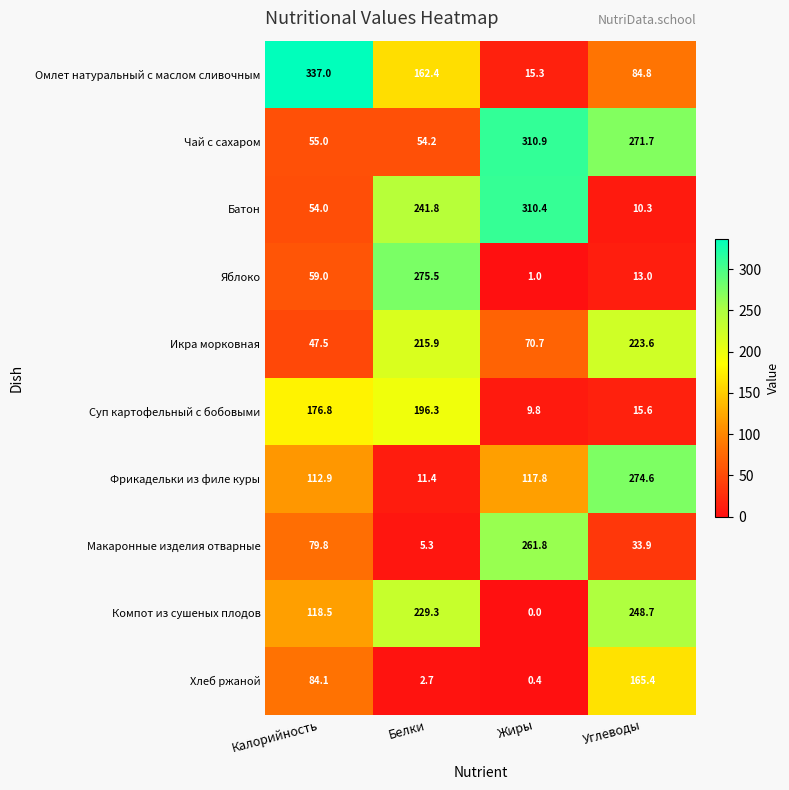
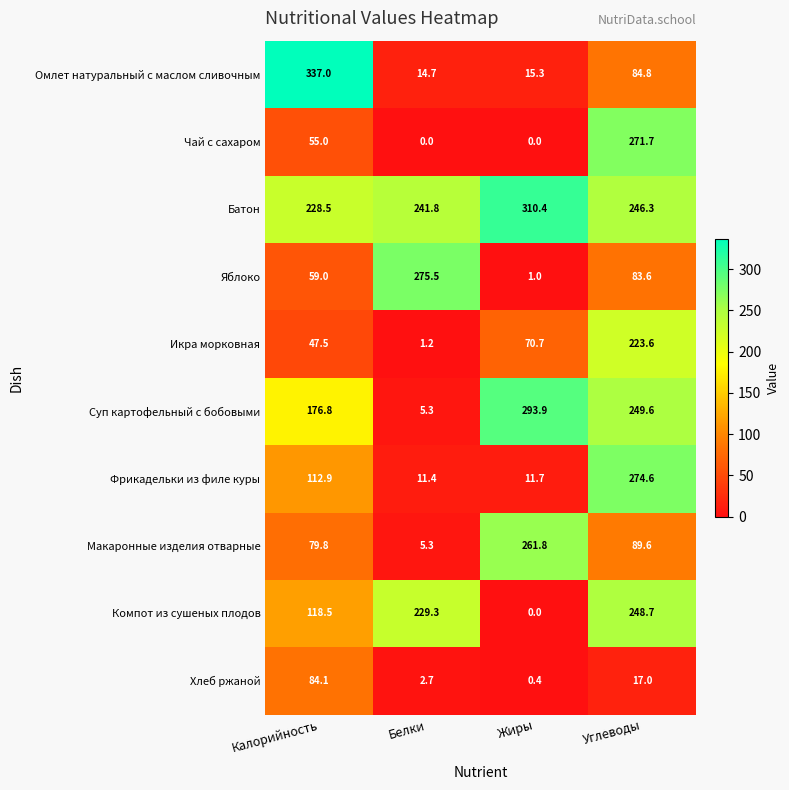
Омлет натуральный с маслом сливочным, Белки: 162.4 -> 14.7
Чай с сахаром, Белки: 54.2 -> 0.0
Чай с сахаром, Жиры: 310.9 -> 0.0
Батон, Калорийность: 54.0 -> 228.5
Батон, Углеводы: 10.3 -> 246.3
Яблоко, Углеводы: 13.0 -> 83.6
Икра морковная, Белки: 215.9 -> 1.2
Суп картофельный с бобовыми, Белки: 196.3 -> 5.3
Суп картофельный с бобовыми, Жиры: 9.8 -> 293.9
Суп картофельный с бобовыми, Углеводы: 15.6 -> 249.6
Фрикадельки из филе куры, Жиры: 117.8 -> 11.7
Макаронные изделия отварные, Углеводы: 33.9 -> 89.6
Хлеб ржаной, Углеводы: 165.4 -> 17.0
